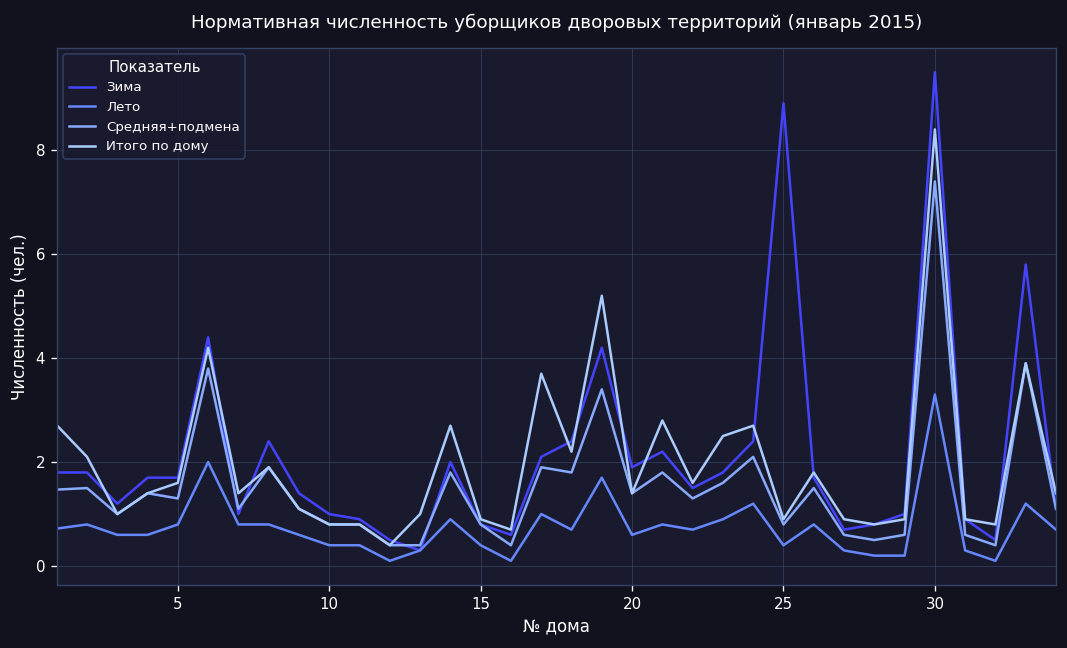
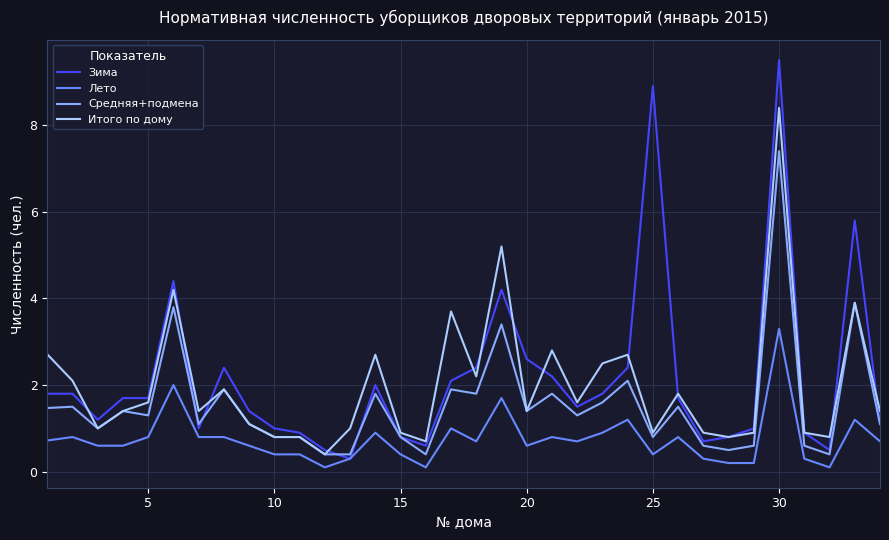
Зима, 20: 1.9 -> 2.6
